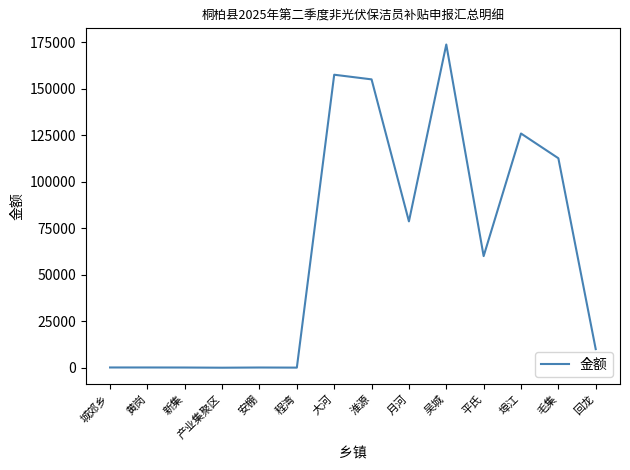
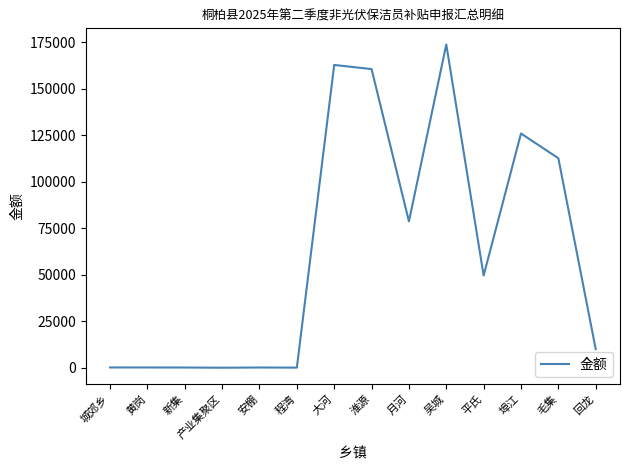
大河: 158000 -> 163000
淮源: 155000 -> 161000
平氏: 60000 -> 50000
